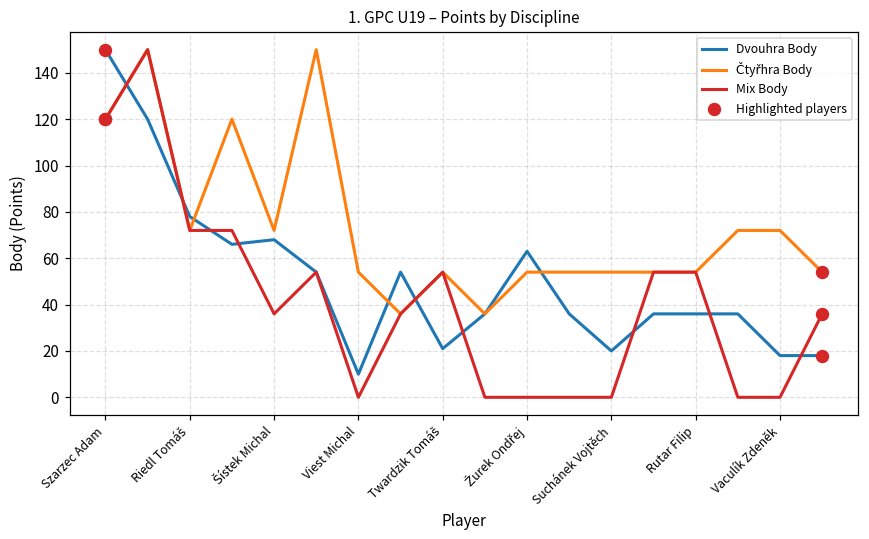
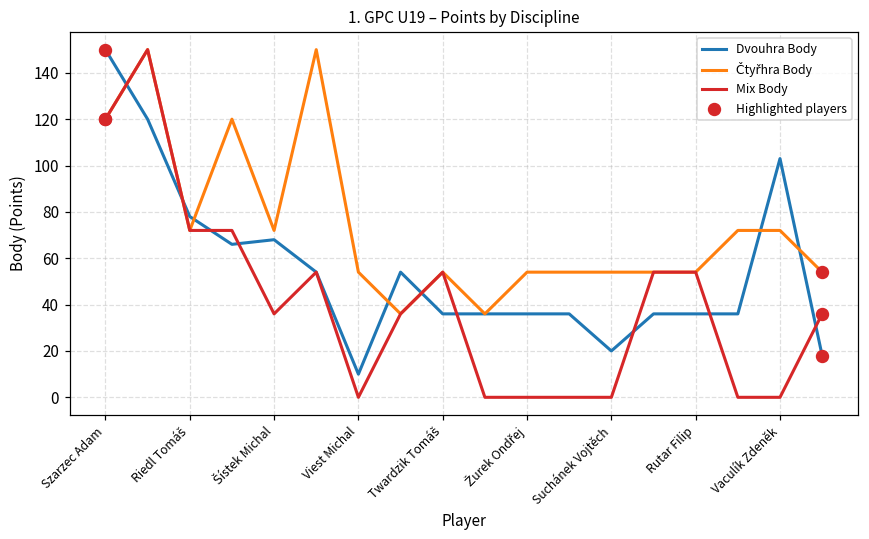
Dvouhra Body, Twardzik Tomáš: 21 -> 36
Dvouhra Body, Žurek Ondřej: 63 -> 36
Dvouhra Body, Vaculík Zdeněk: 18 -> 103
